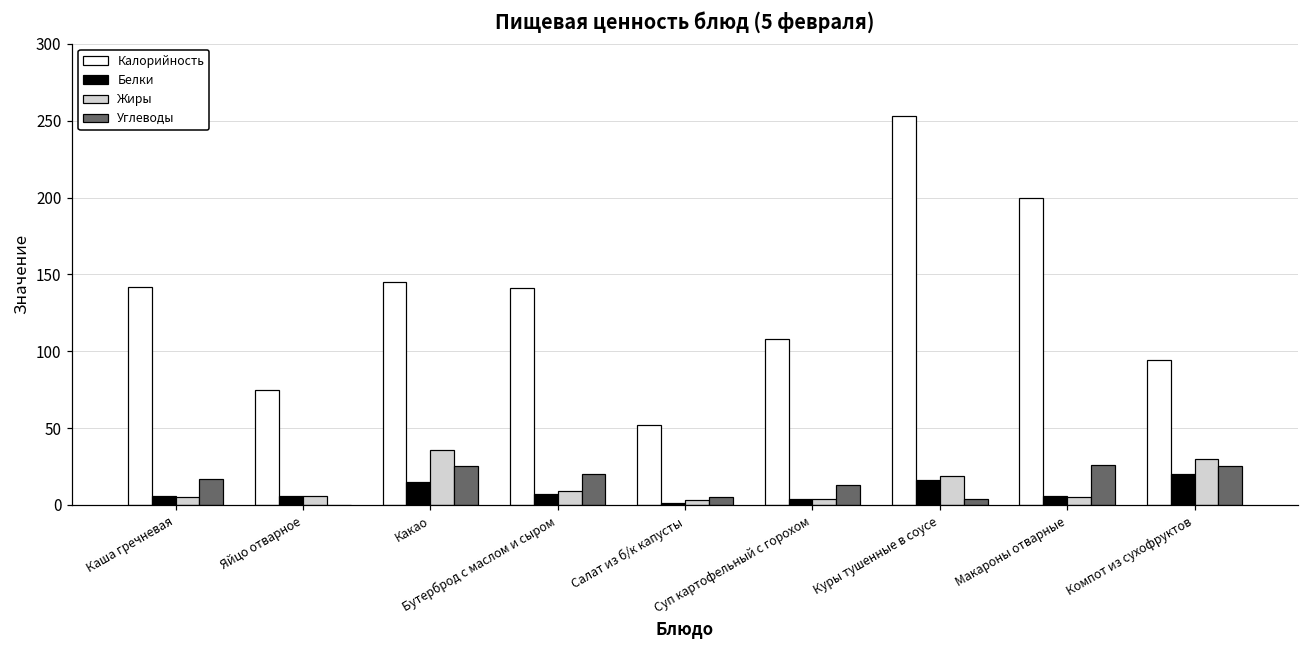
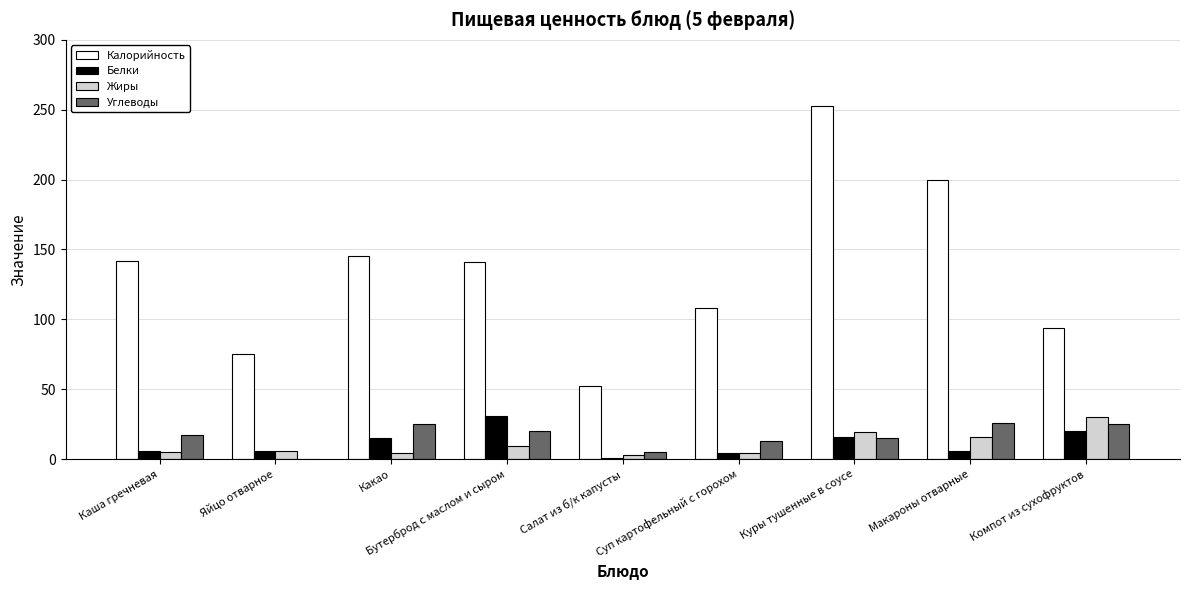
Жиры, Какао: 36 -> 4
Белки, Бутерброд с маслом и сыром: 7 -> 31
Углеводы, Куры тушенные в соусе: 4 -> 15
Жиры, Макароны отварные: 5 -> 16
